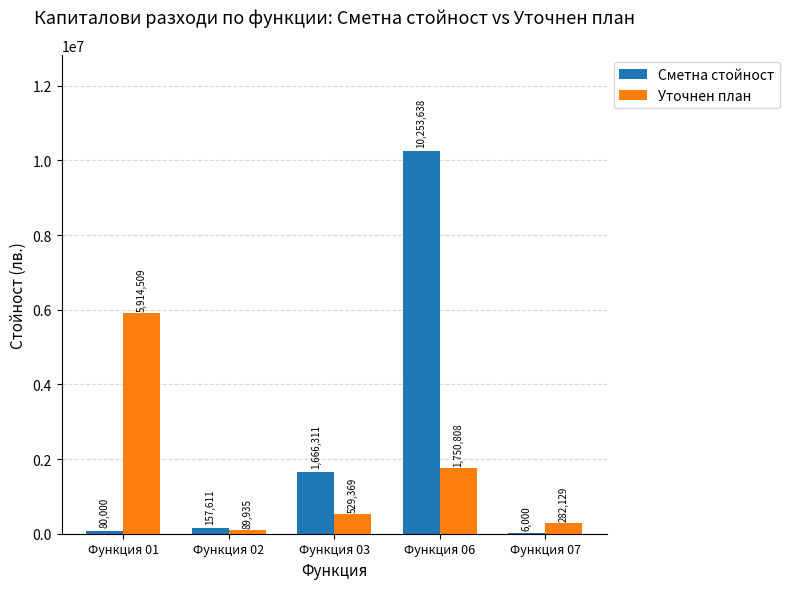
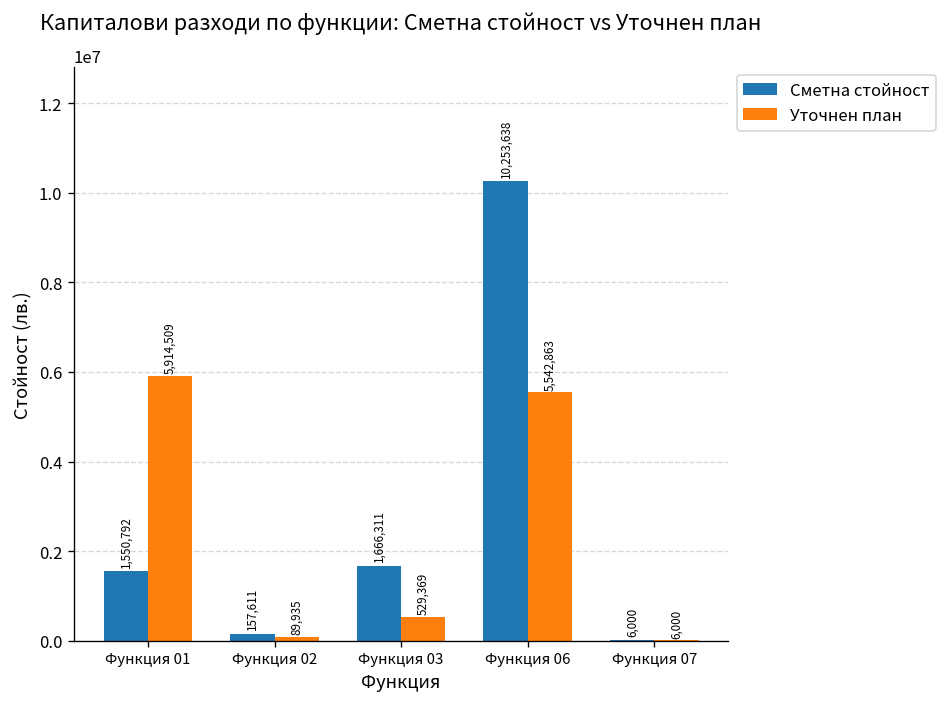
Сметна стойност, Функция 01: 80,000 -> 1,550,792
Уточнен план, Функция 06: 1,750,808 -> 5,542,863
Уточнен план, Функция 07: 282,129 -> 6,000
